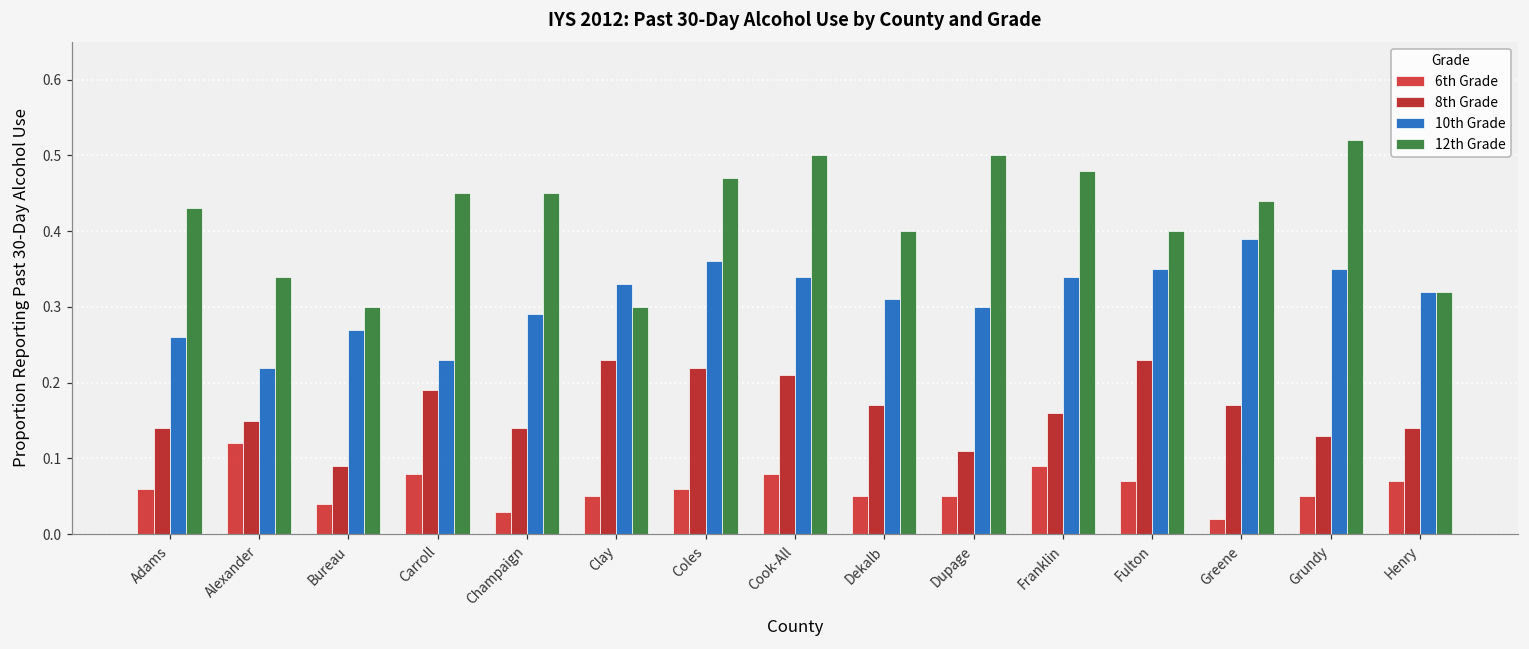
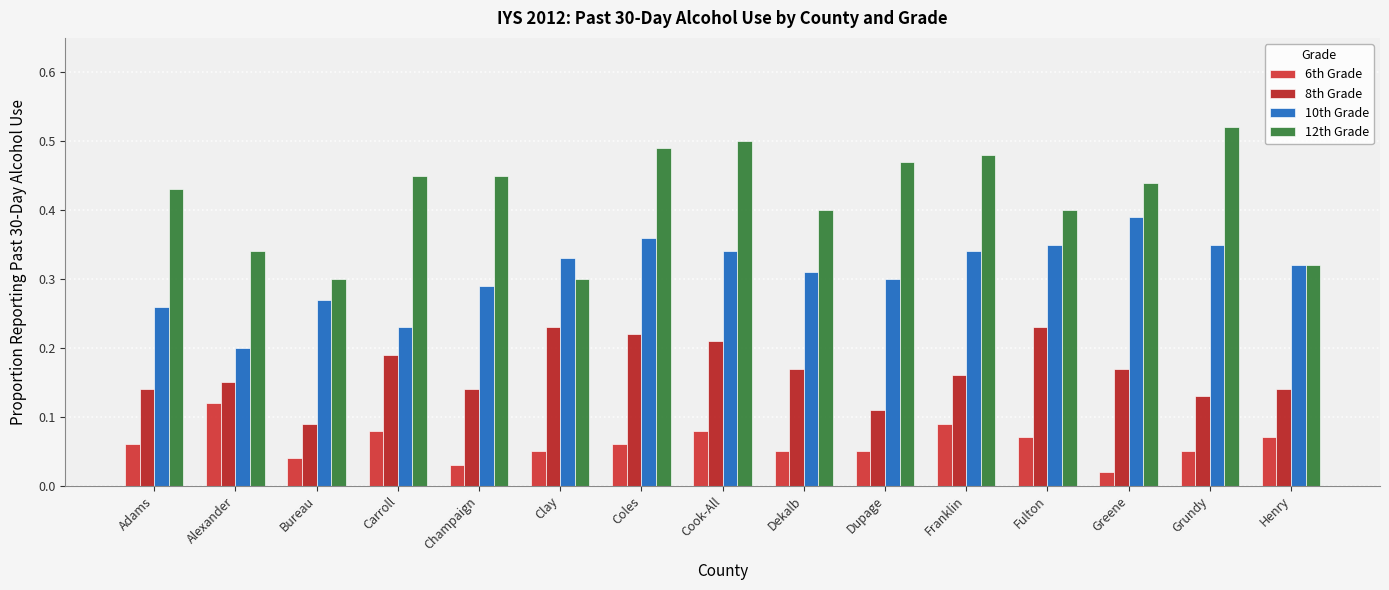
10th Grade, Alexander: 0.22 -> 0.20
12th Grade, Coles: 0.47 -> 0.49
12th Grade, Dupage: 0.50 -> 0.47
